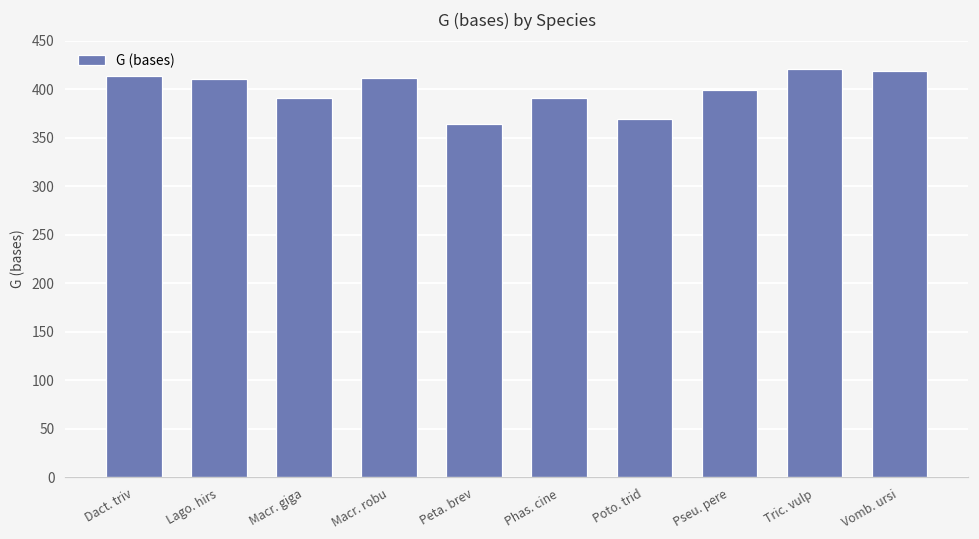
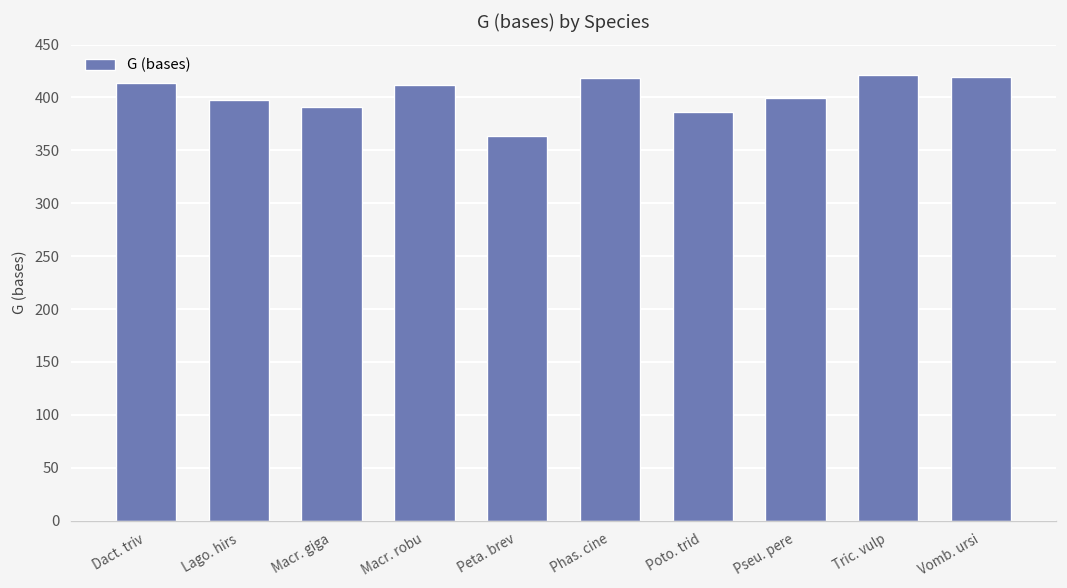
Lago. hirs: 410 -> 400
Phas. cine: 390 -> 420
Poto. trid: 370 -> 390
